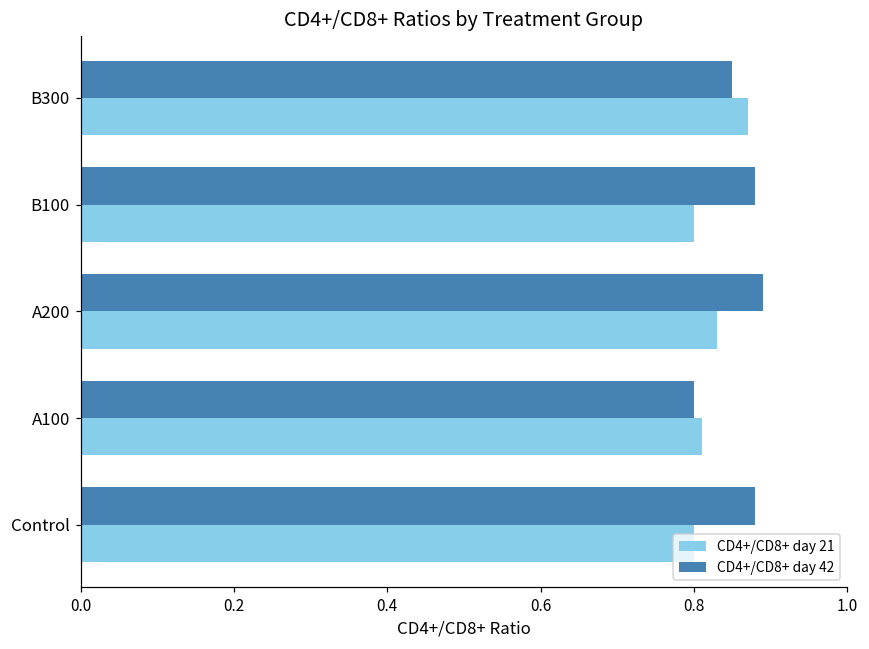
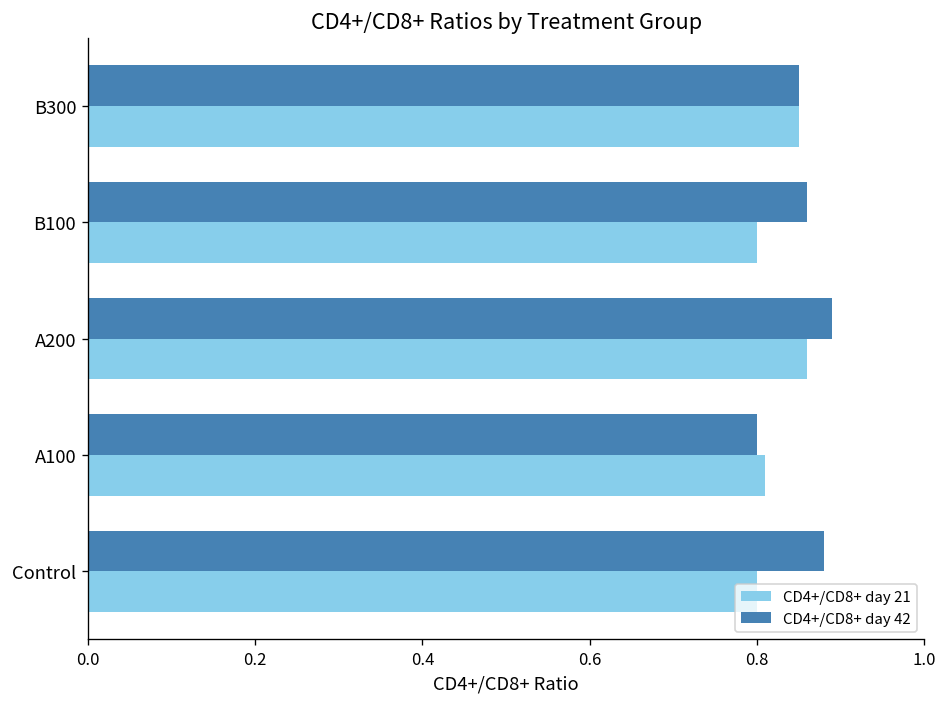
CD4+/CD8+ day 21, B300: 0.87 -> 0.85
CD4+/CD8+ day 42, B100: 0.88 -> 0.86
CD4+/CD8+ day 21, A200: 0.83 -> 0.86
